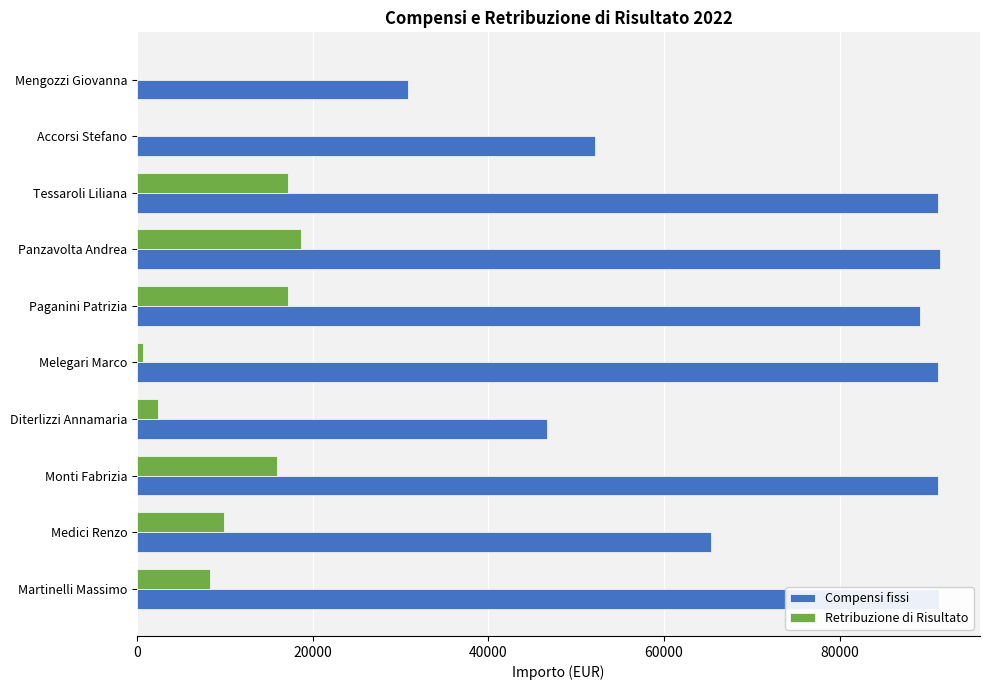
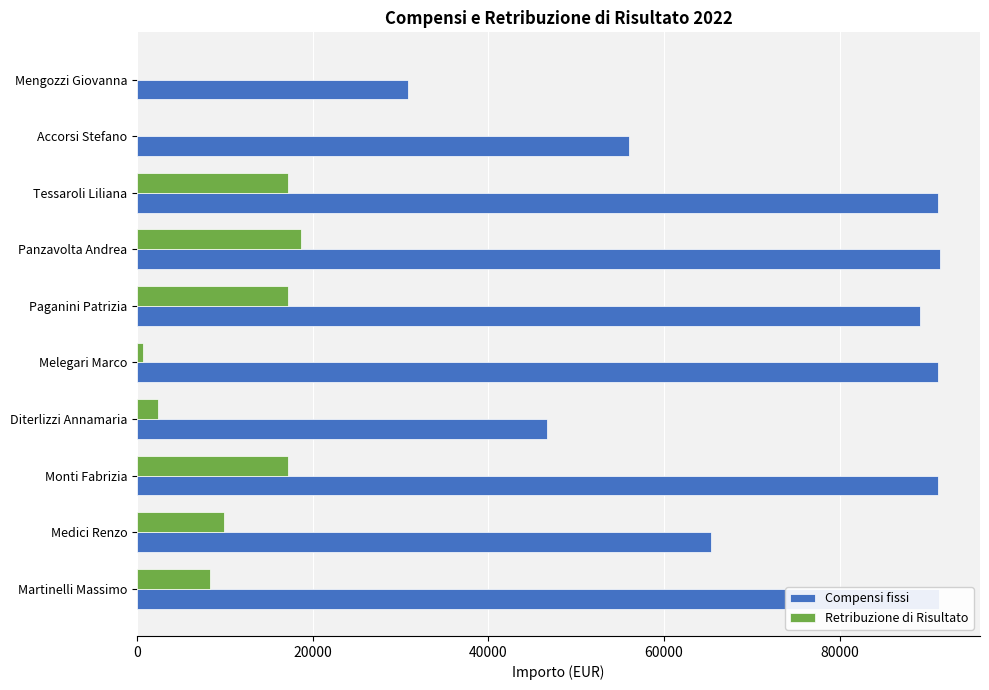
Compensi fissi, Accorsi Stefano: 52000 -> 56000
Retribuzione di Risultato, Monti Fabrizia: 16000 -> 17000
